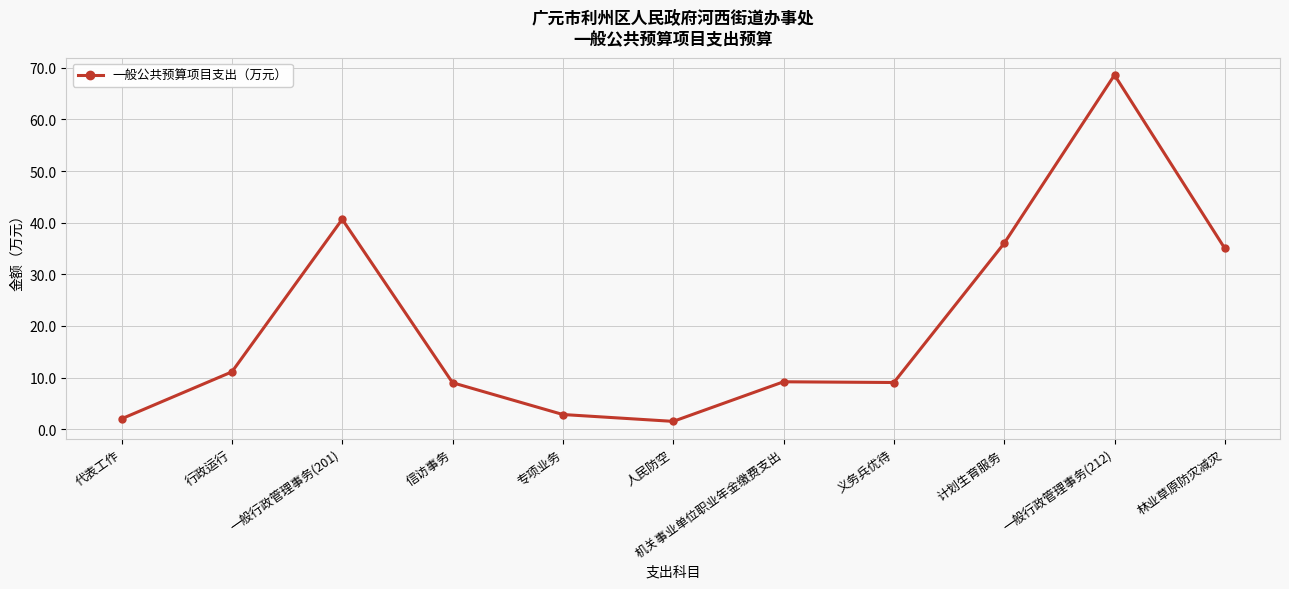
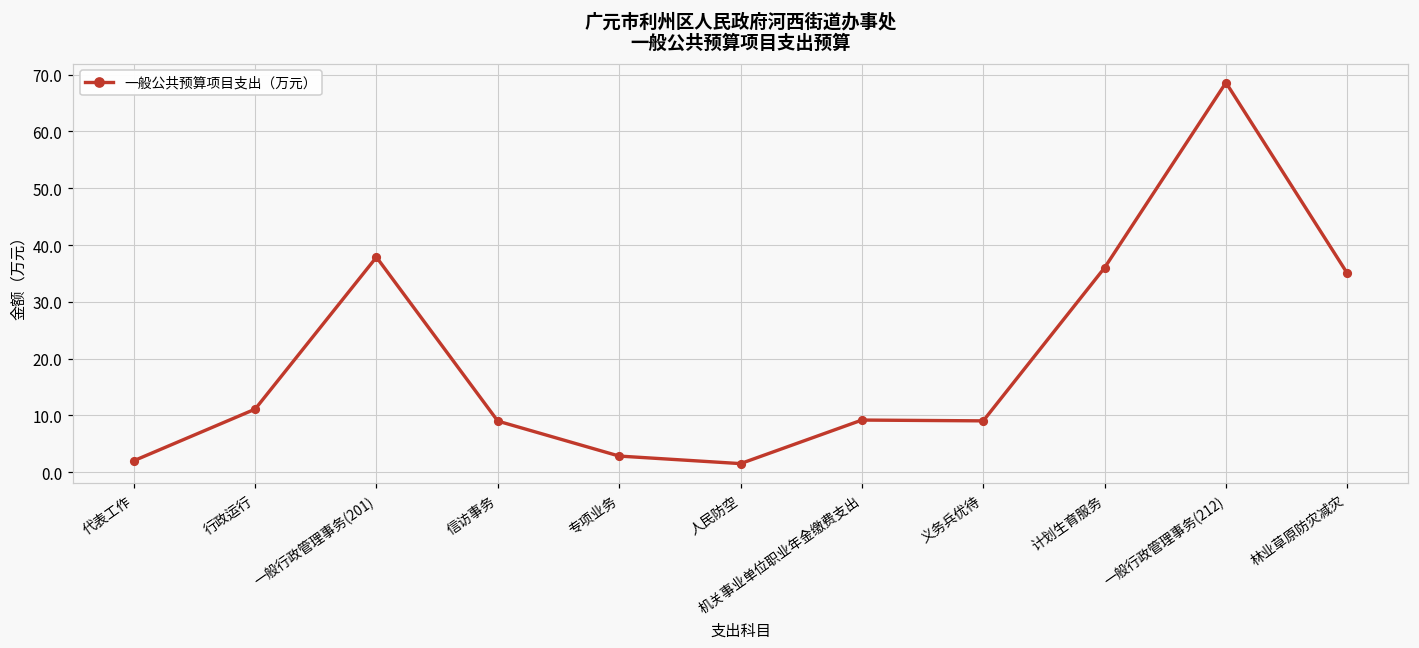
一般行政管理事务(201): 41 -> 38
